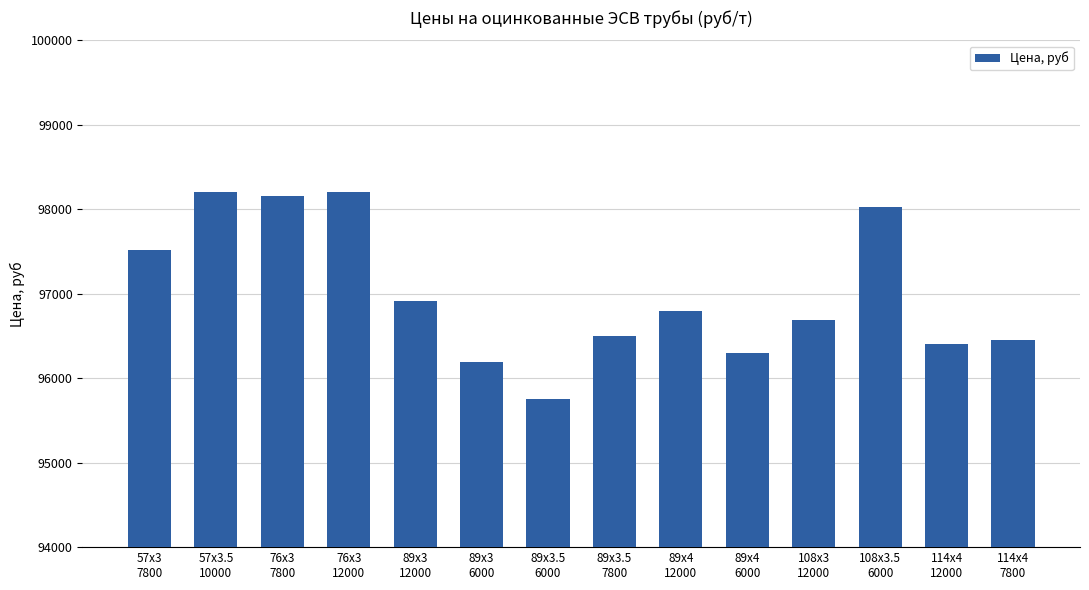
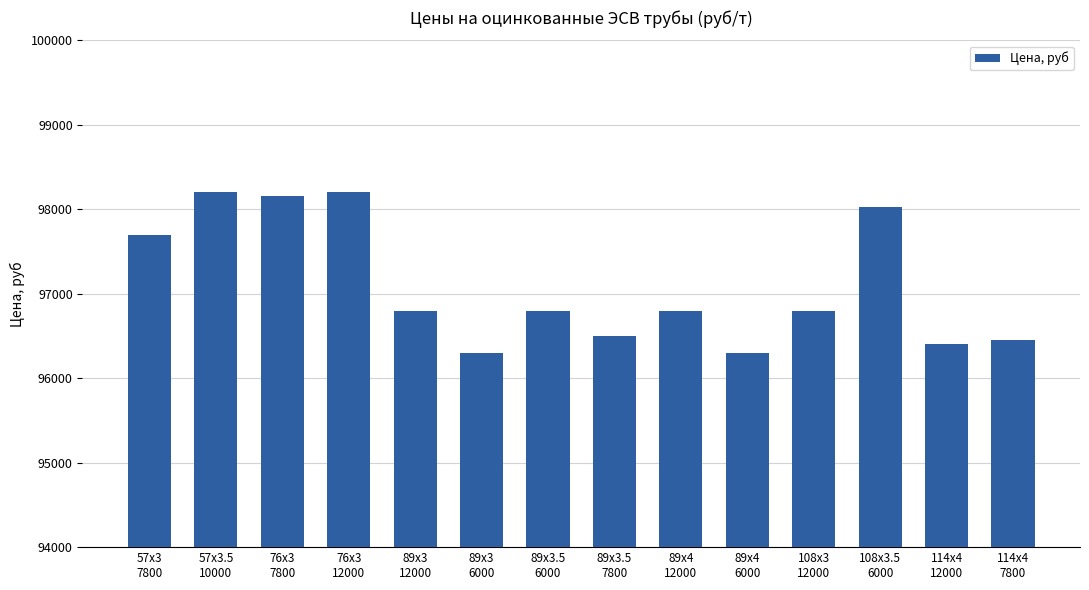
57х3 7800: 97500 -> 97700
89х3 12000: 96900 -> 96800
89х3 6000: 96200 -> 96300
89х3.5 6000: 95800 -> 96800
108х3 12000: 96700 -> 96800
